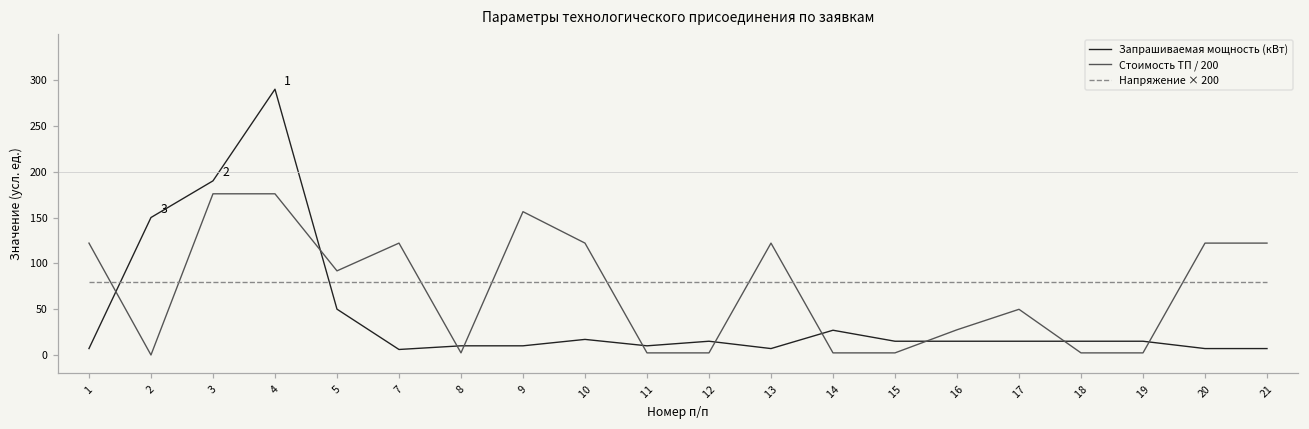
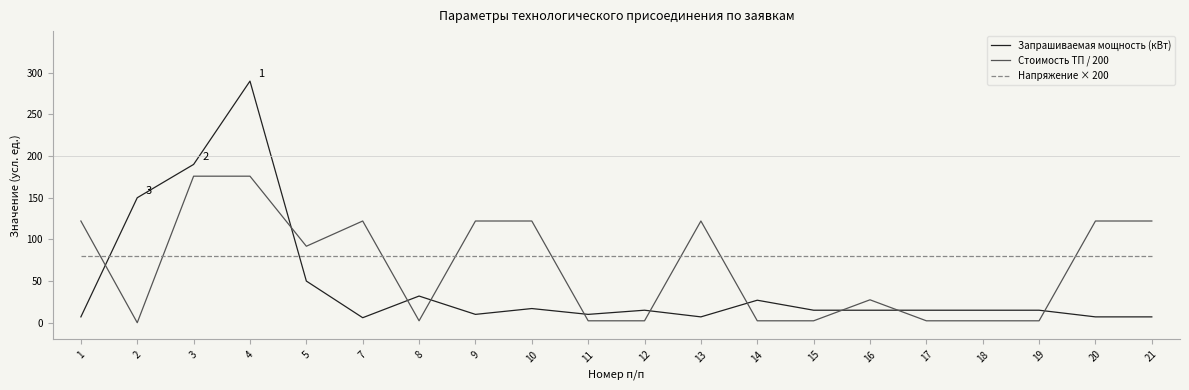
Запрашиваемая мощность (кВт), 8: 10 -> 30
Стоимость ТП / 200, 9: 160 -> 120
Стоимость ТП / 200, 17: 50 -> 0
